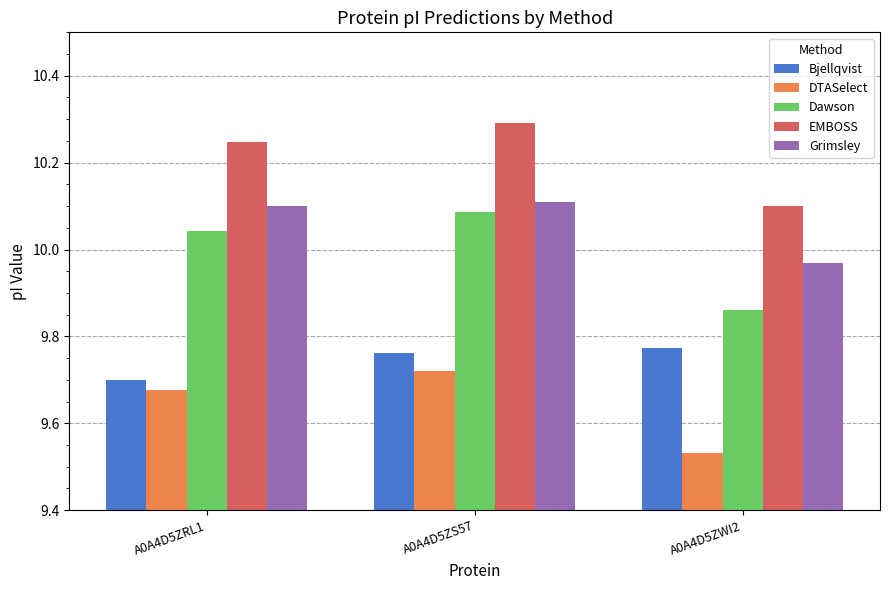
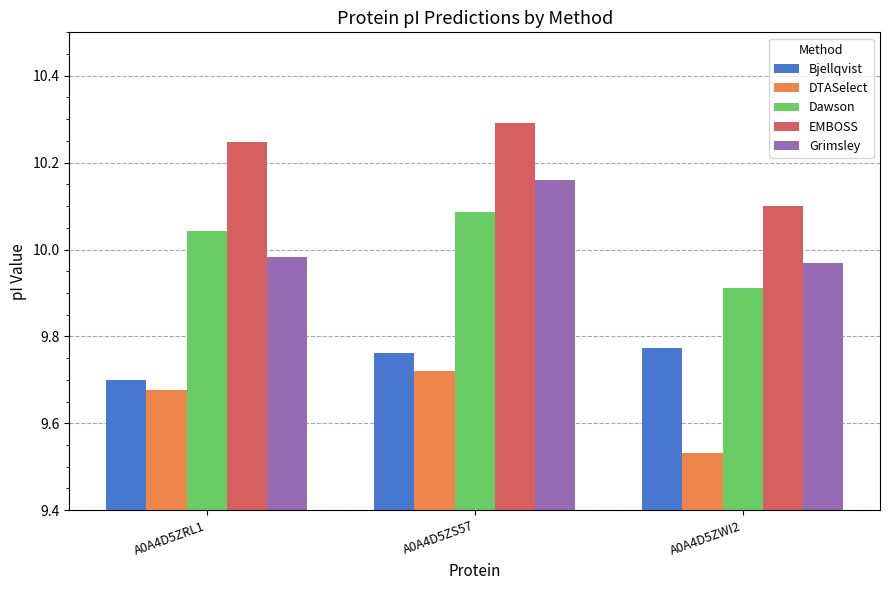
Grimsley, A0A4D5ZRL1: 10.10 -> 9.98
Grimsley, A0A4D5ZS57: 10.11 -> 10.16
Dawson, A0A4D5ZWI2: 9.86 -> 9.91
